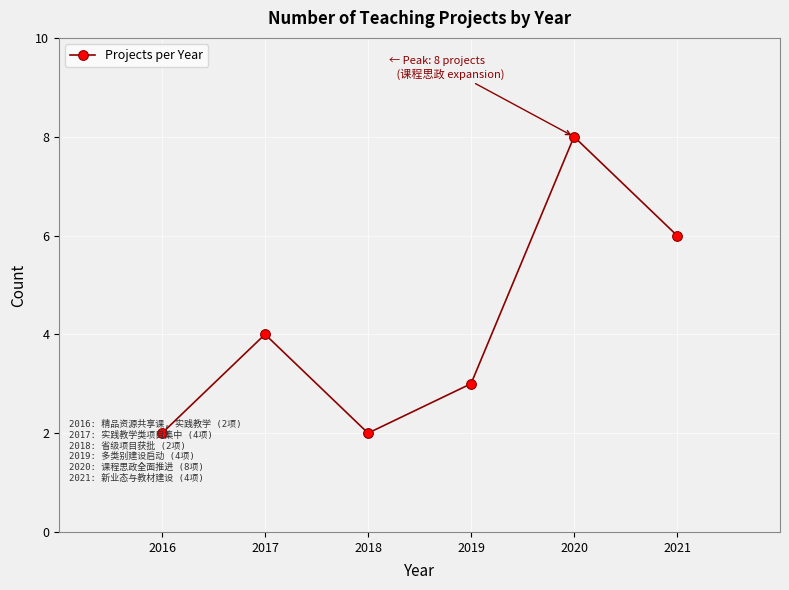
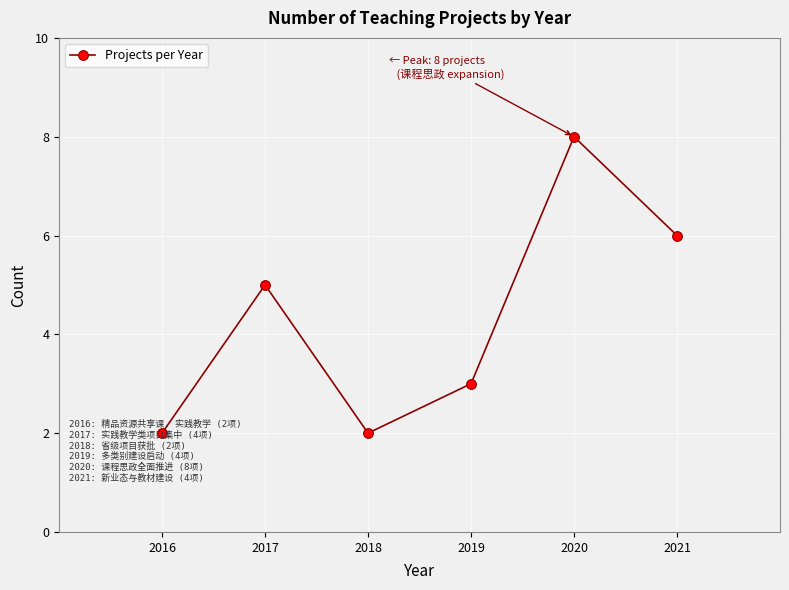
2017: 4 -> 5
